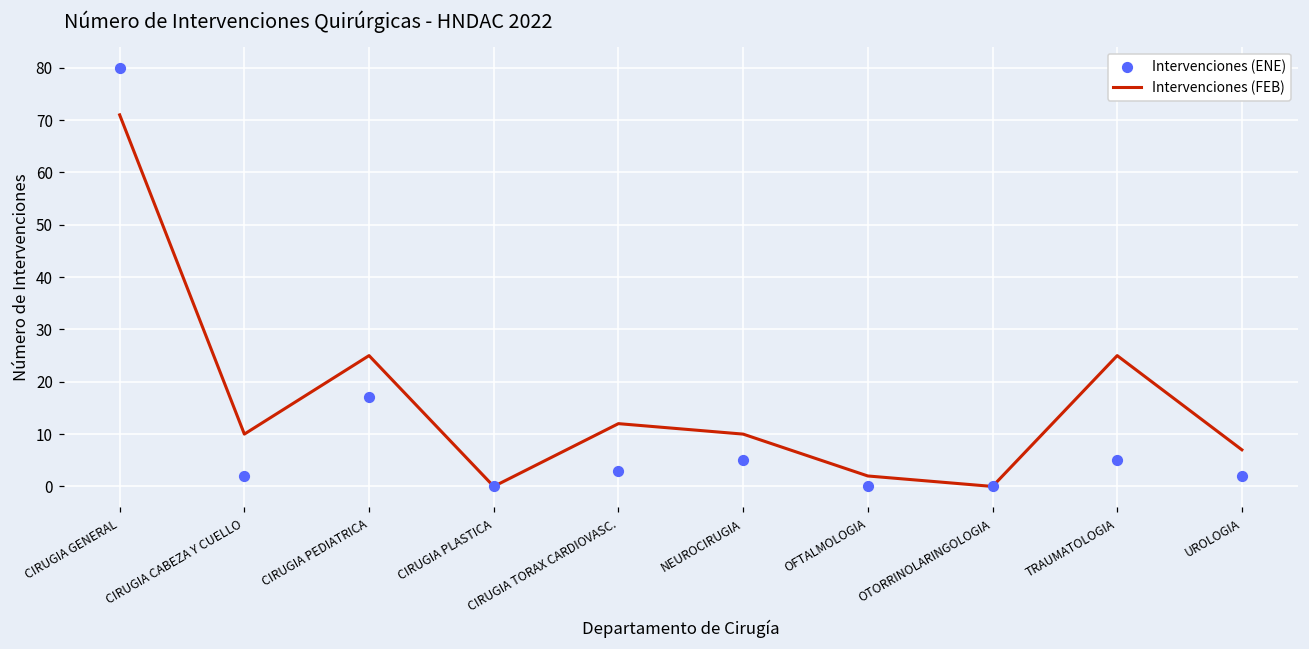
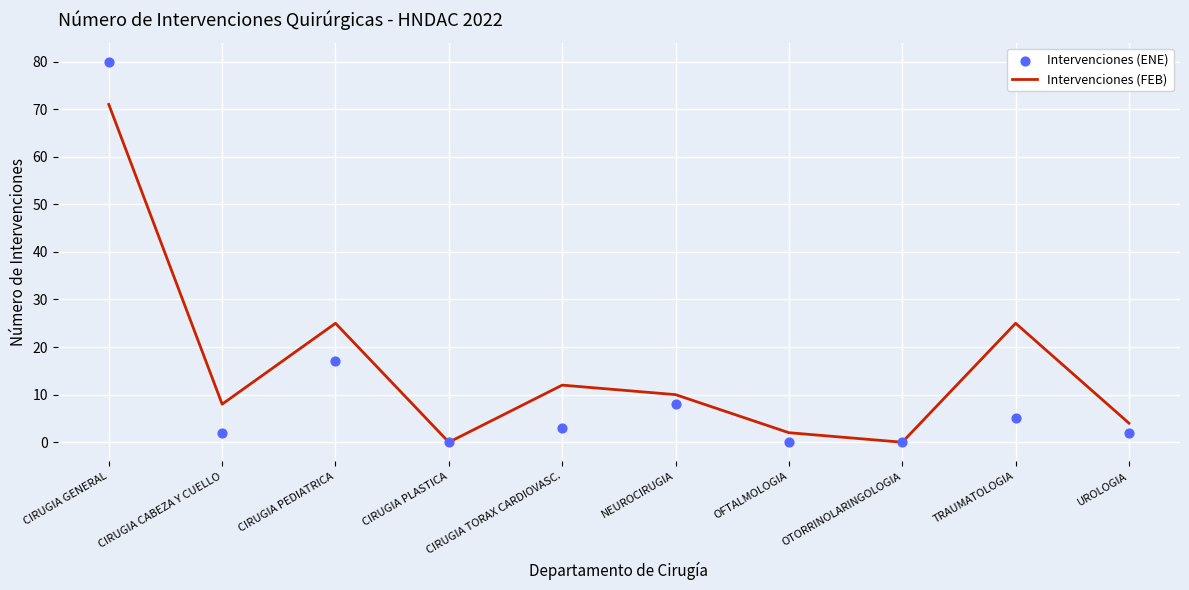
Intervenciones (FEB), CIRUGIA CABEZA Y CUELLO: 10 -> 8
Intervenciones (ENE), NEUROCIRUGIA: 5 -> 8
Intervenciones (FEB), UROLOGIA: 7 -> 4
